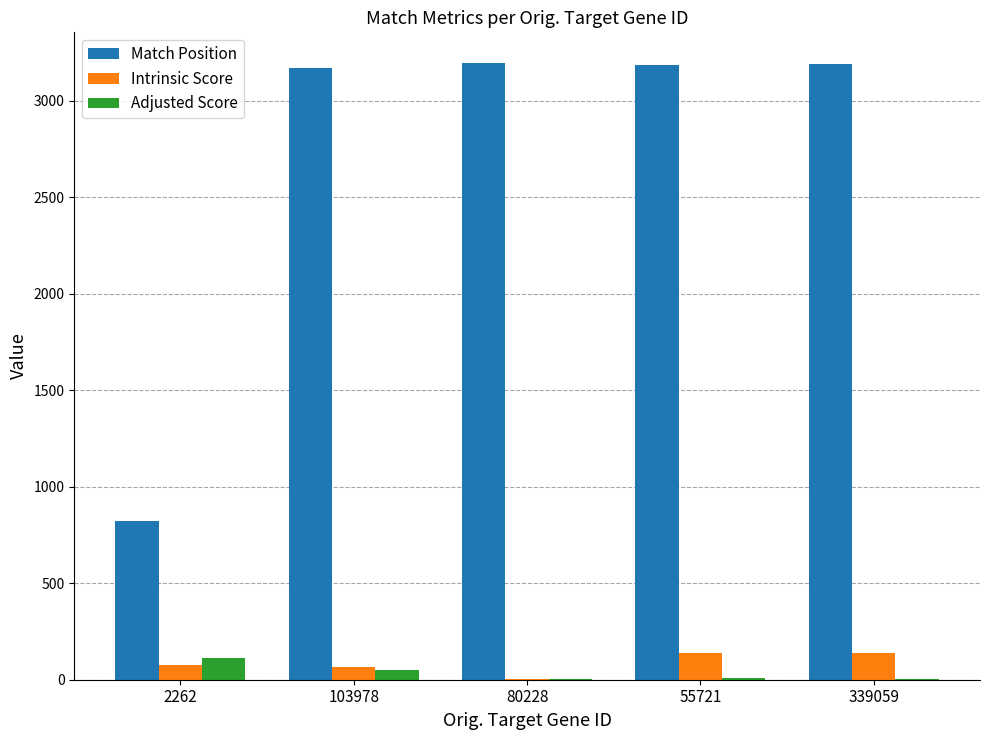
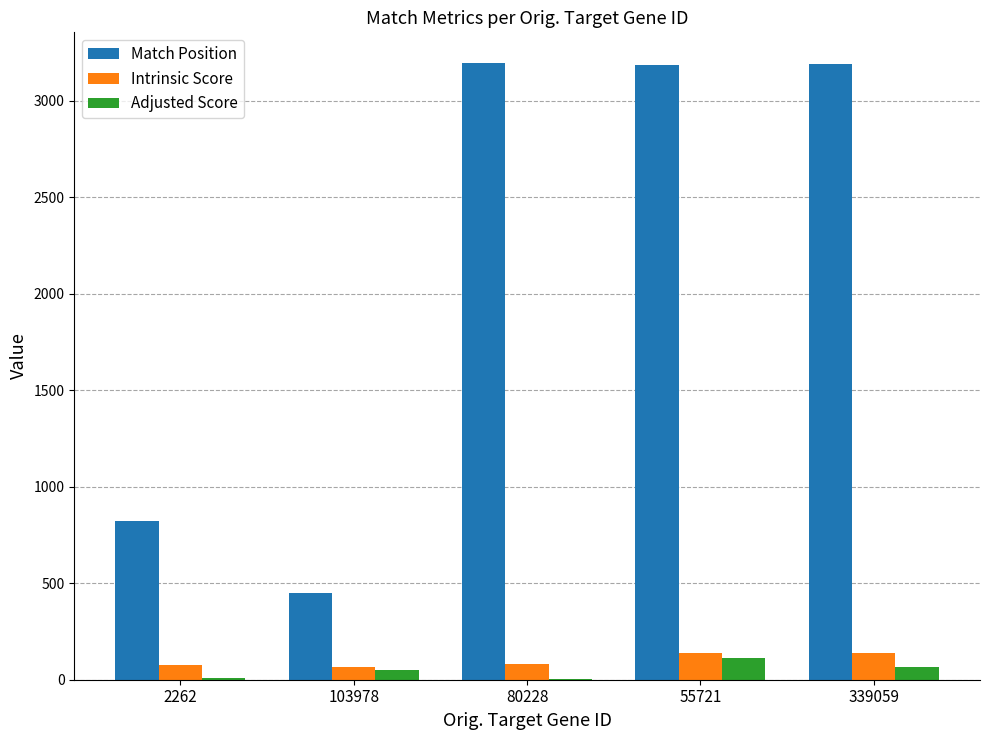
Adjusted Score, 2262: 110 -> 10
Match Position, 103978: 3170 -> 450
Intrinsic Score, 80228: 0 -> 80
Adjusted Score, 55721: 10 -> 110
Adjusted Score, 339059: 0 -> 70
